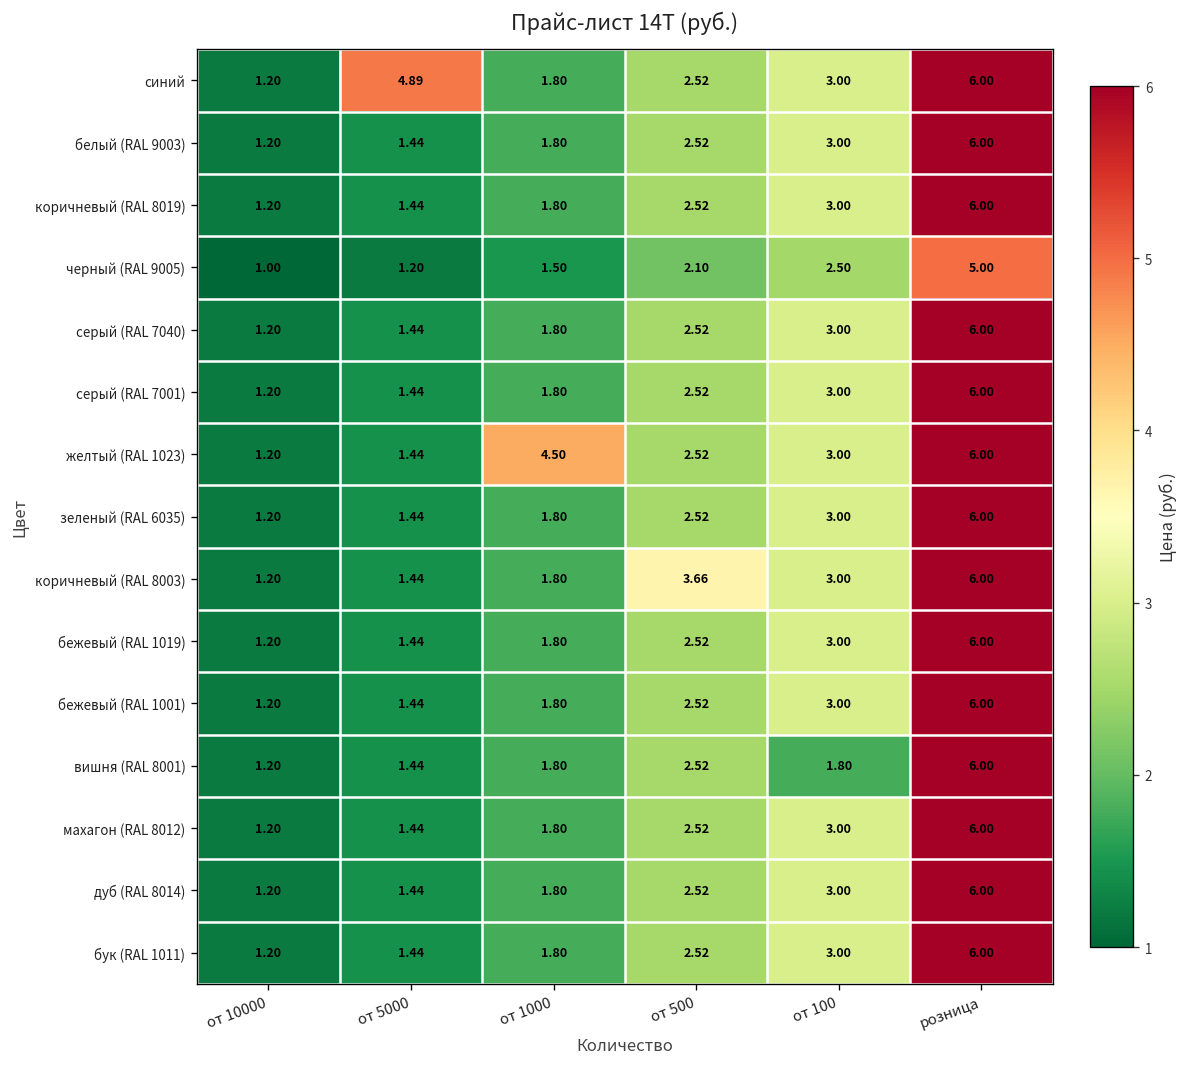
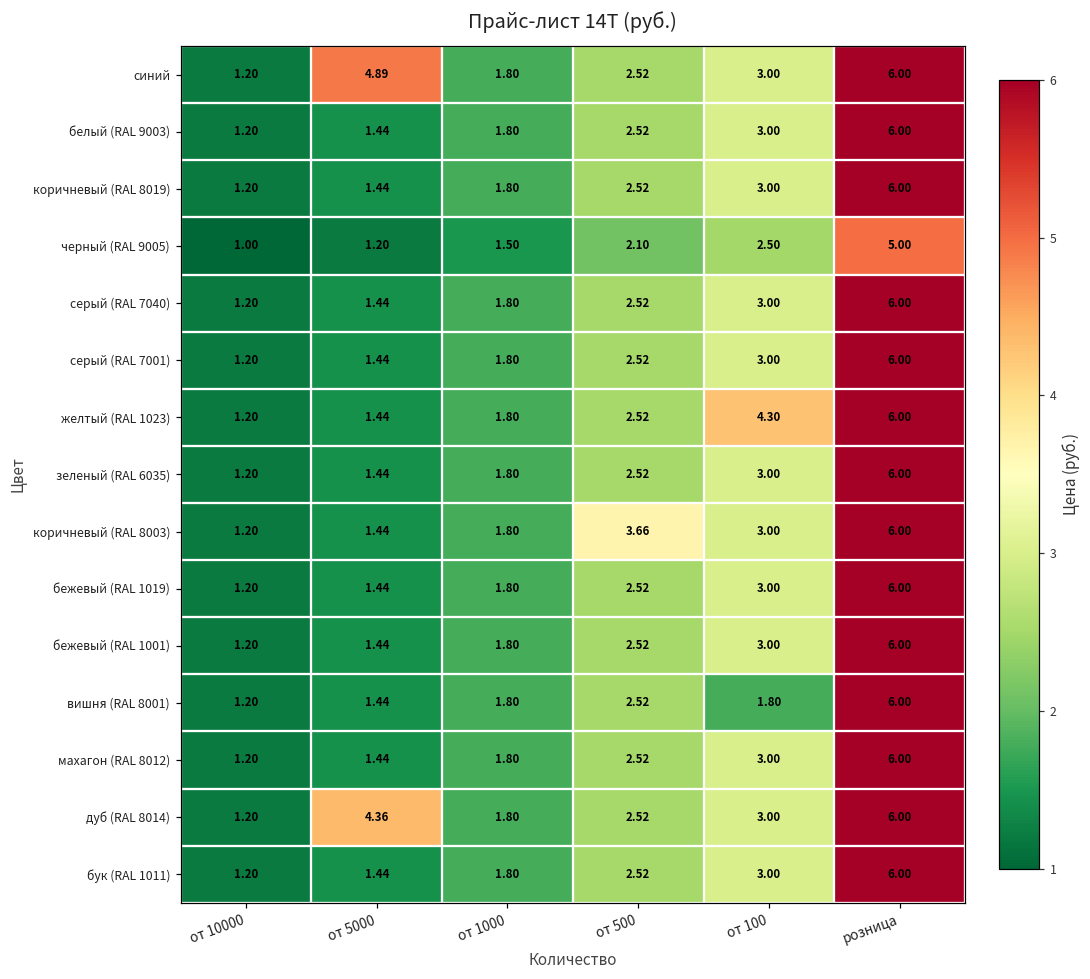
желтый (RAL 1023), от 1000: 4.50 -> 1.80
желтый (RAL 1023), от 100: 3.00 -> 4.30
дуб (RAL 8014), от 5000: 1.44 -> 4.36
